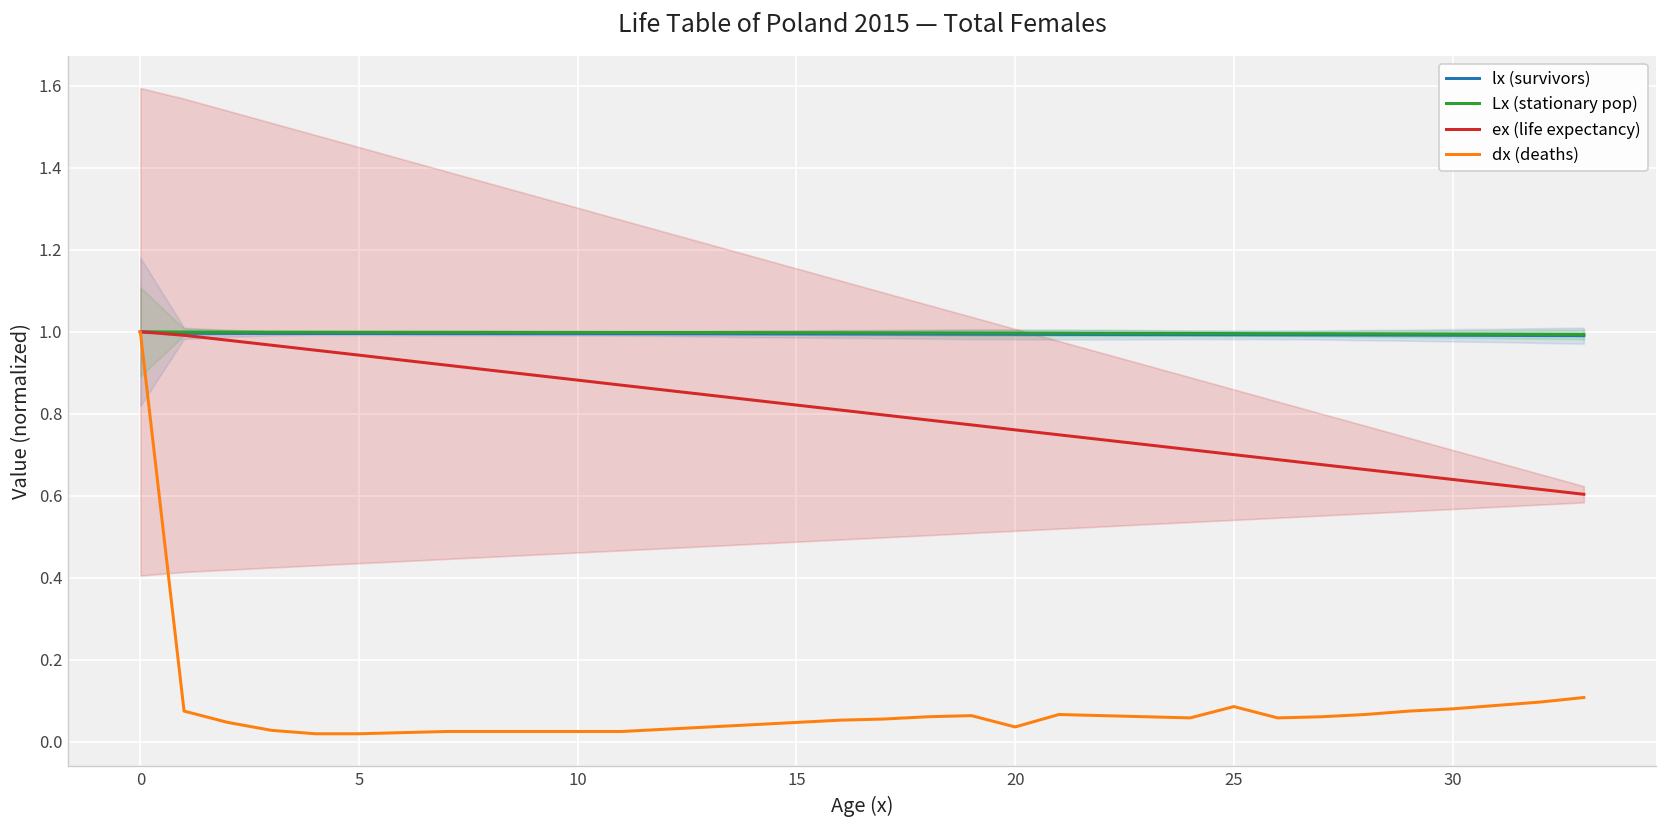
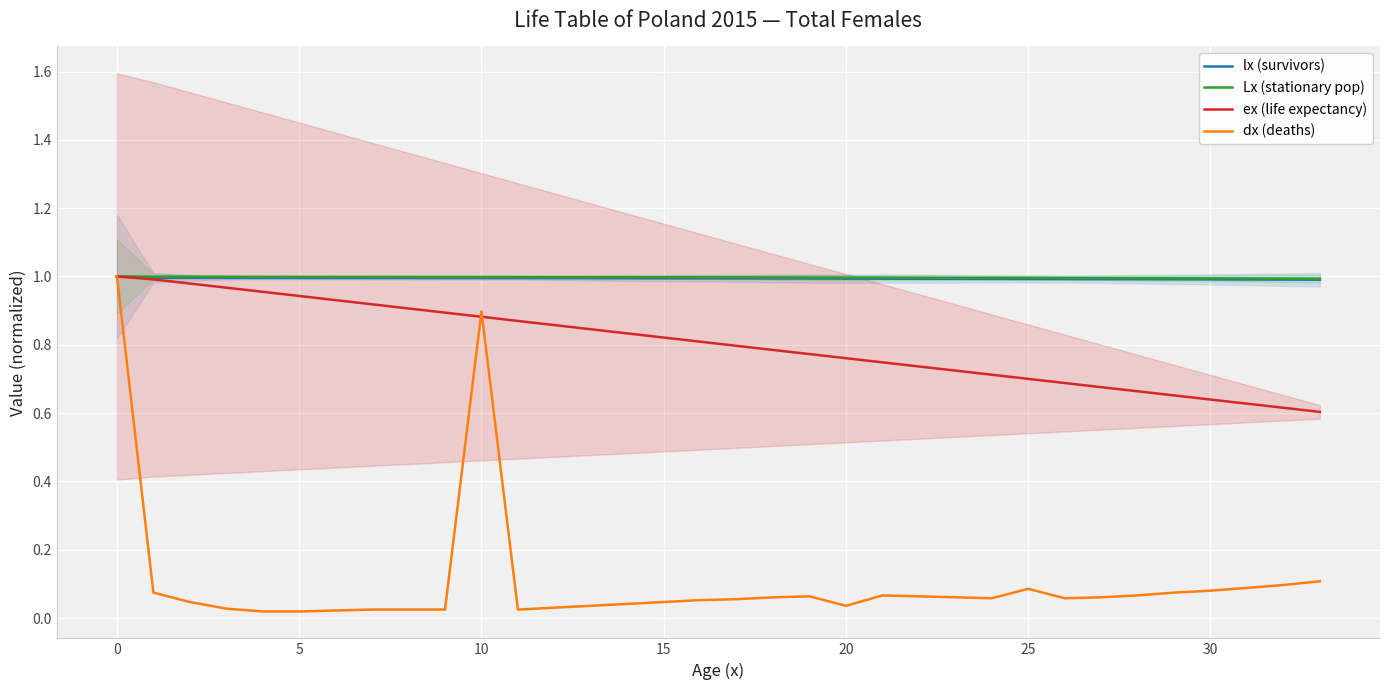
dx (deaths), 10: 0.02 -> 0.90
